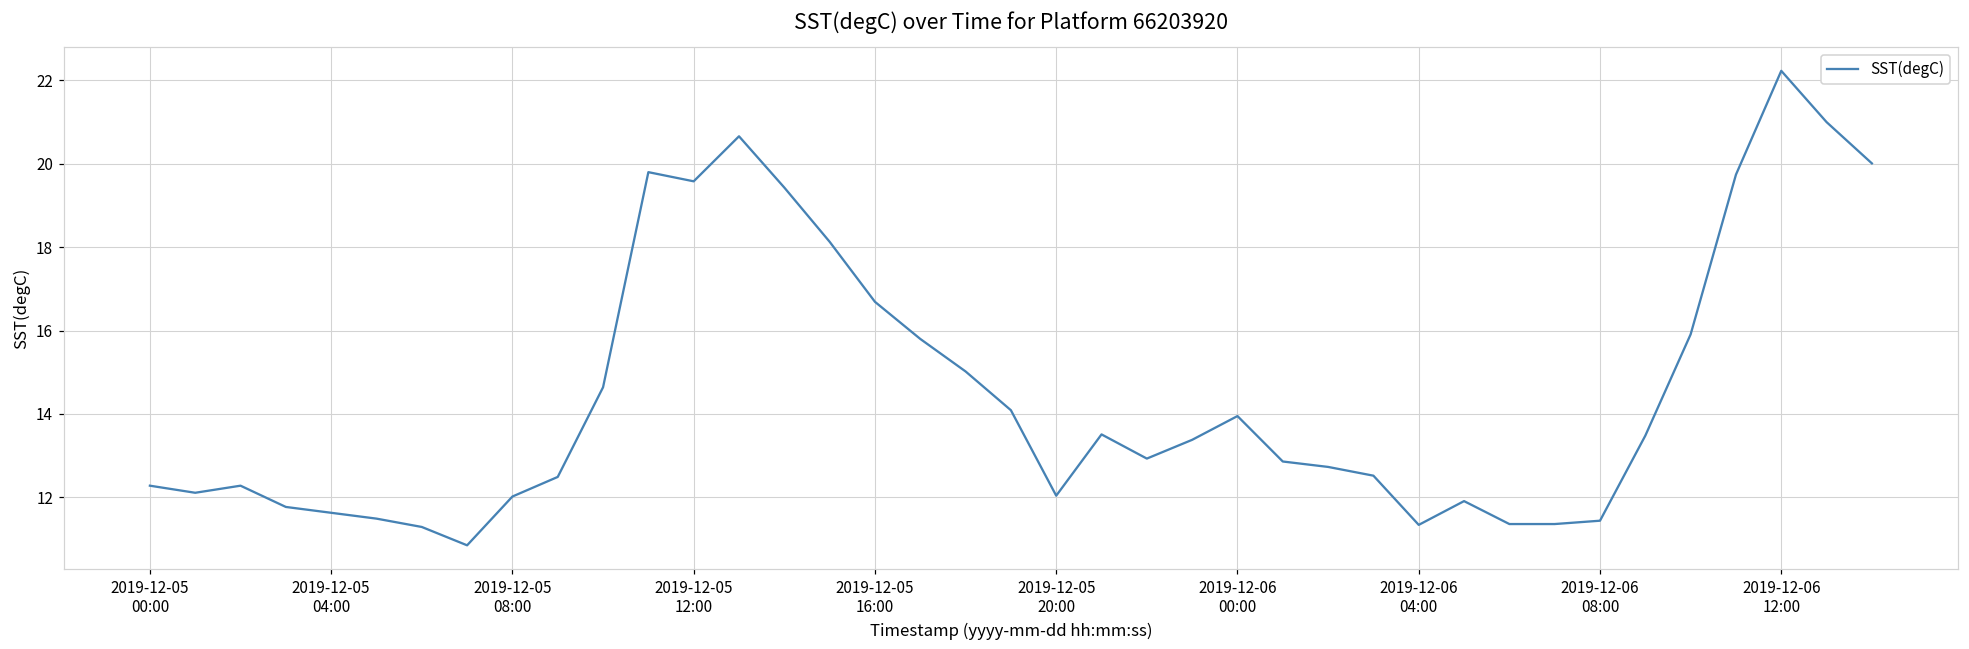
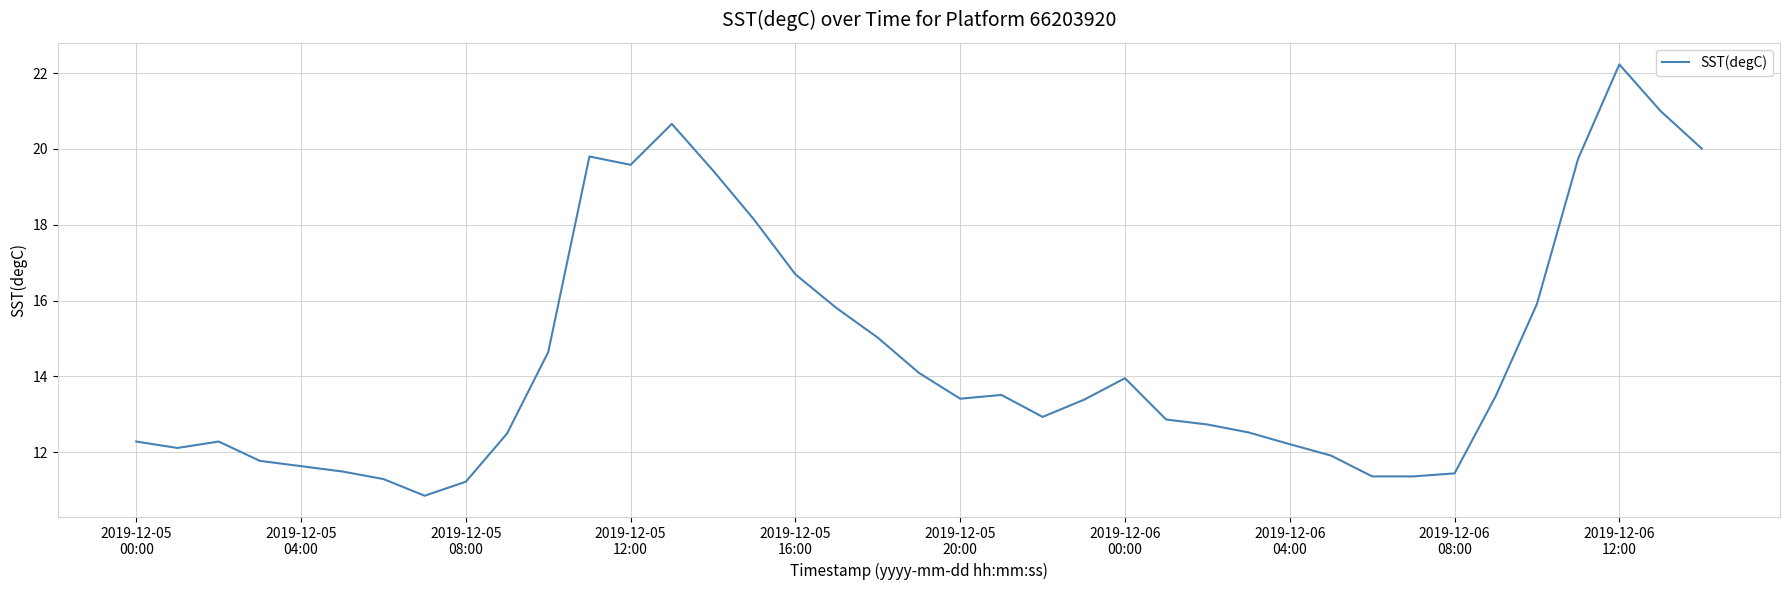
2019-12-05 08:00: 12.0 -> 11.2
2019-12-05 20:00: 12.0 -> 13.4
2019-12-06 04:00: 11.3 -> 12.2
